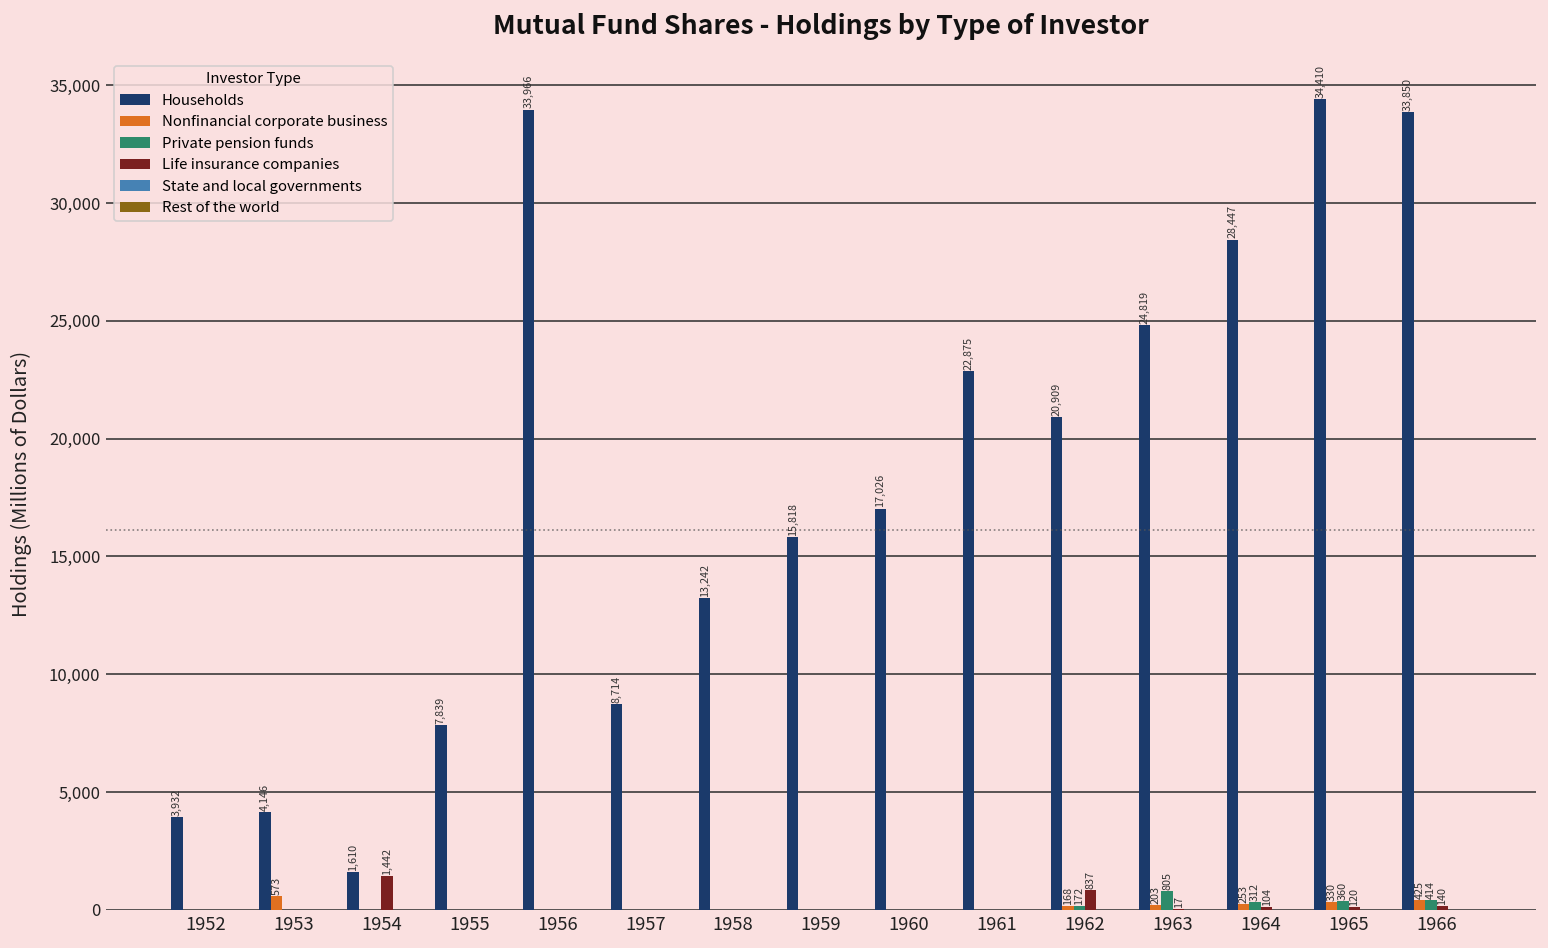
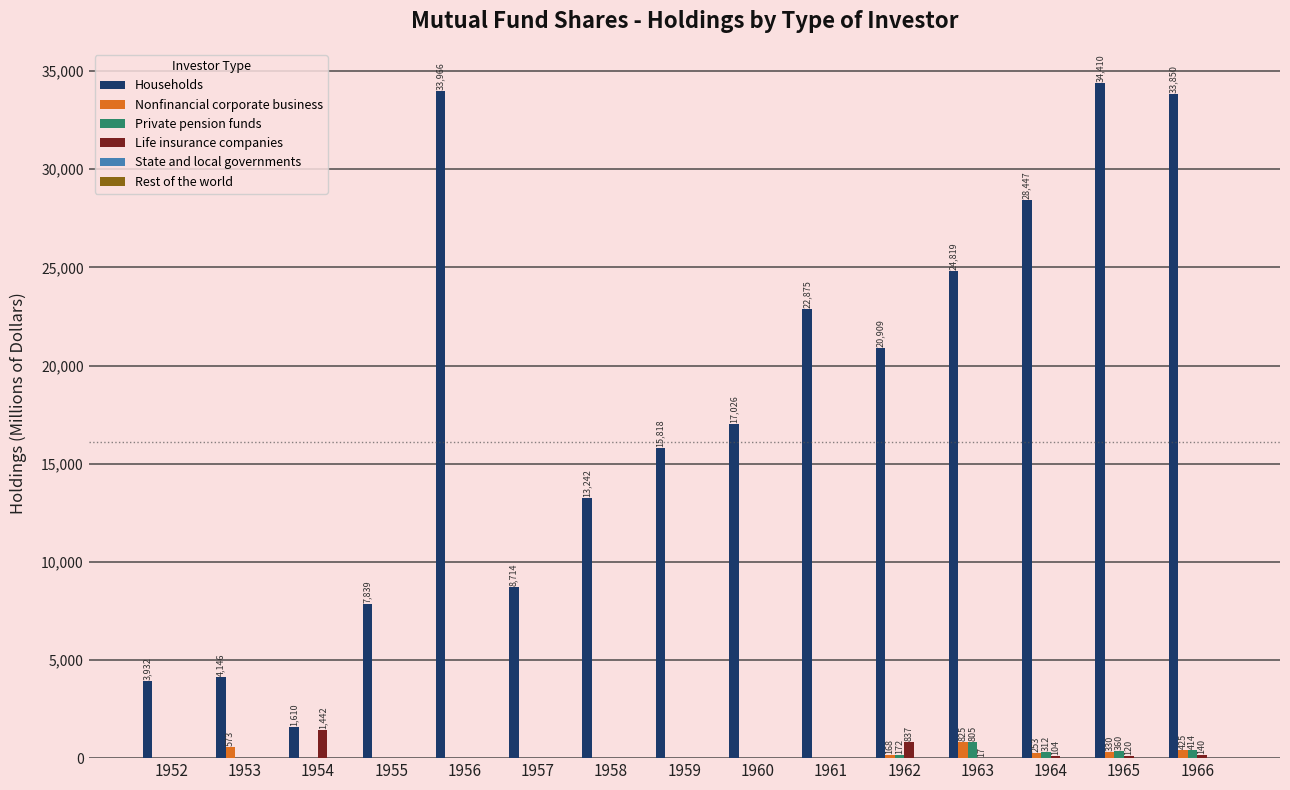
Nonfinancial corporate business, 1963: 203 -> 825
